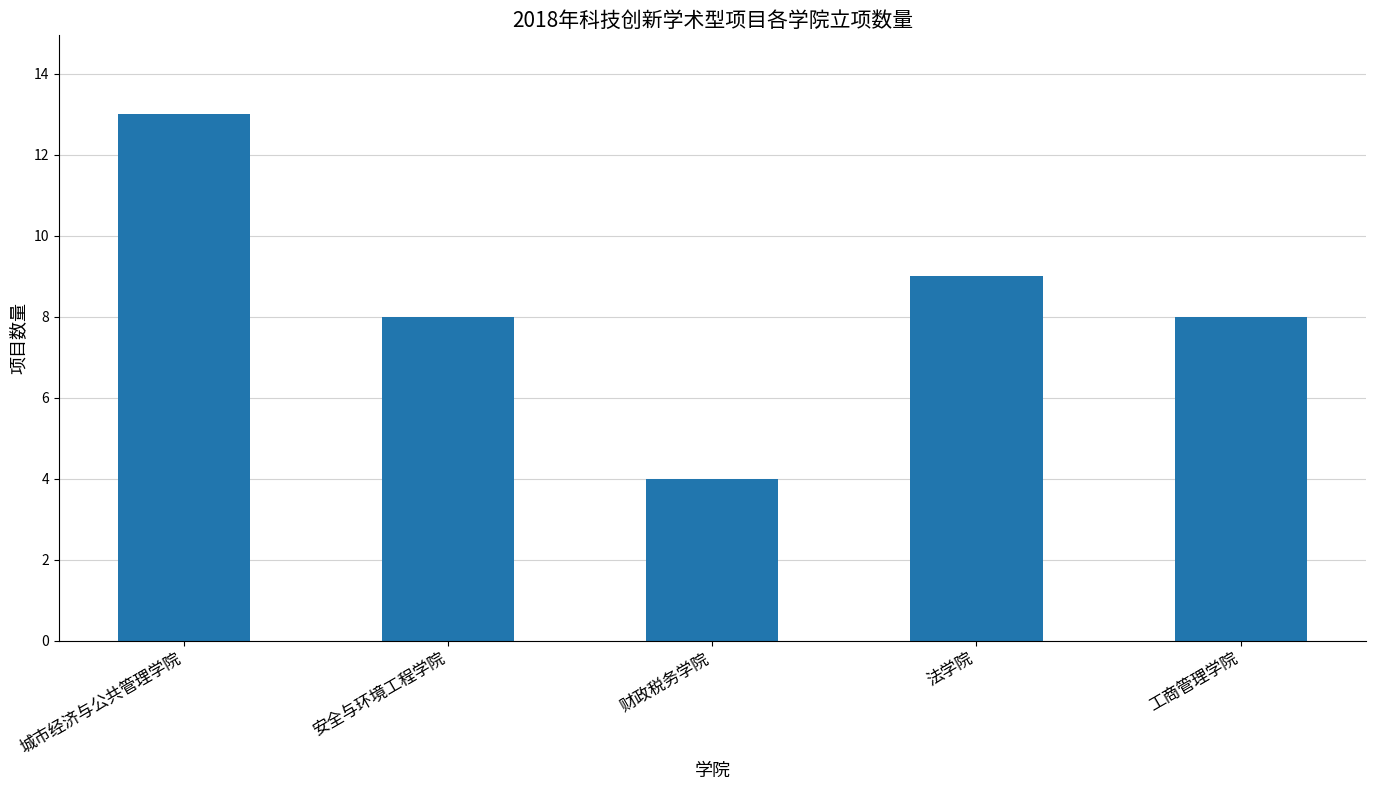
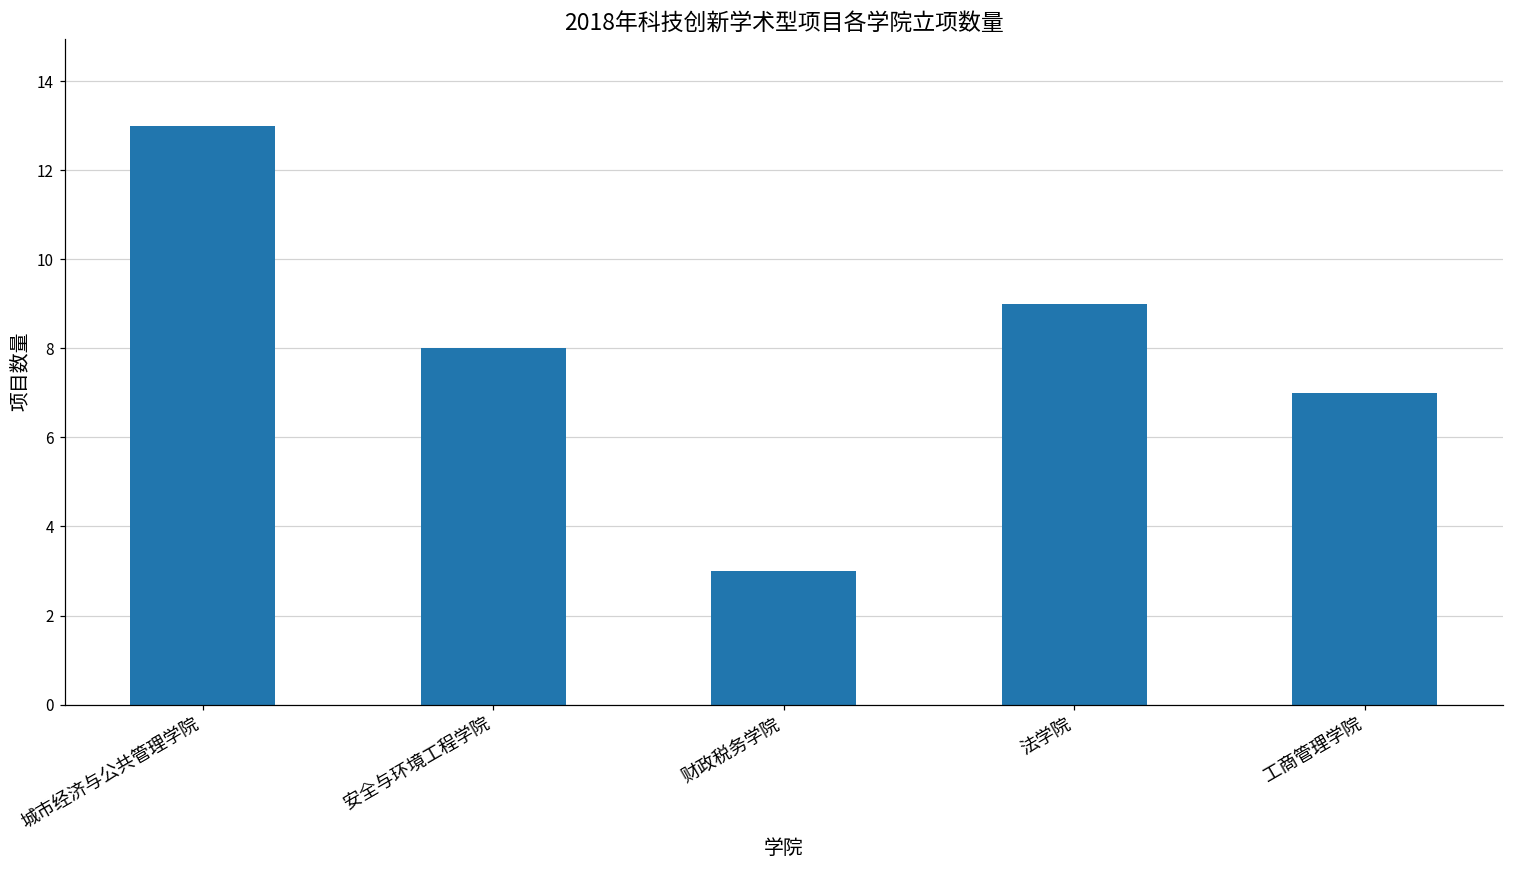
财政税务学院: 4 -> 3
工商管理学院: 8 -> 7
